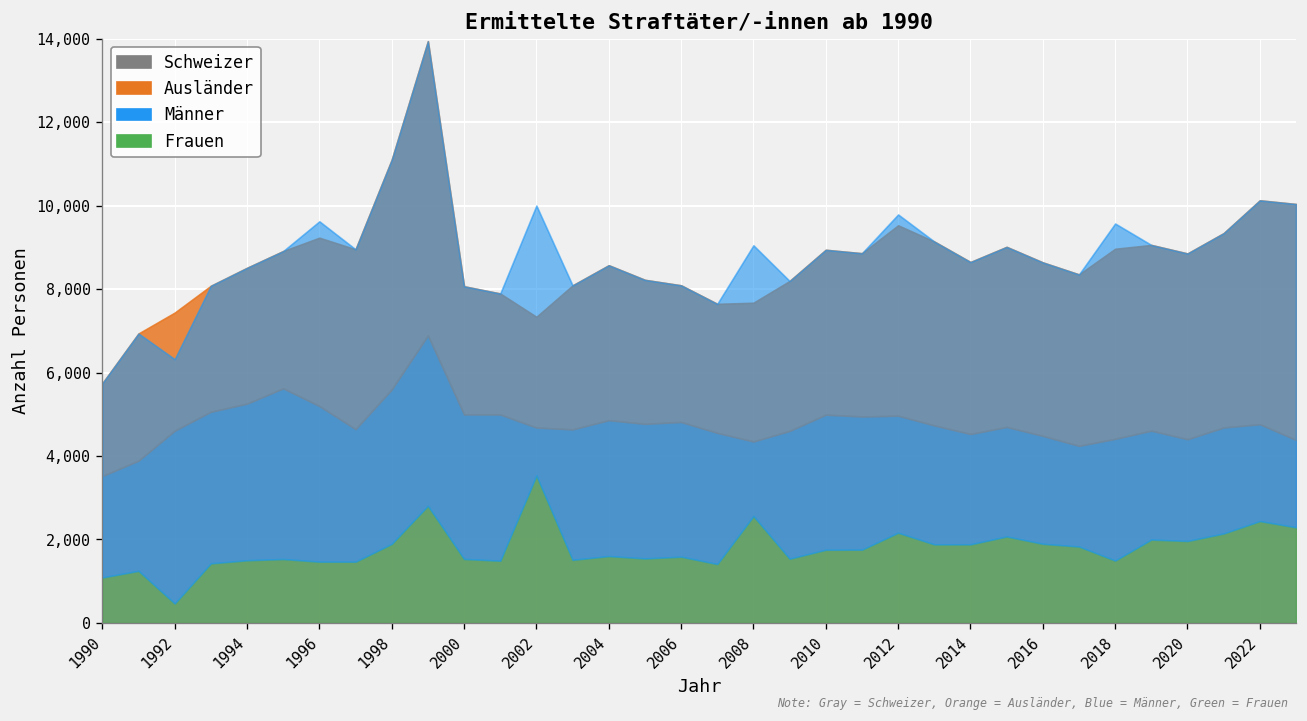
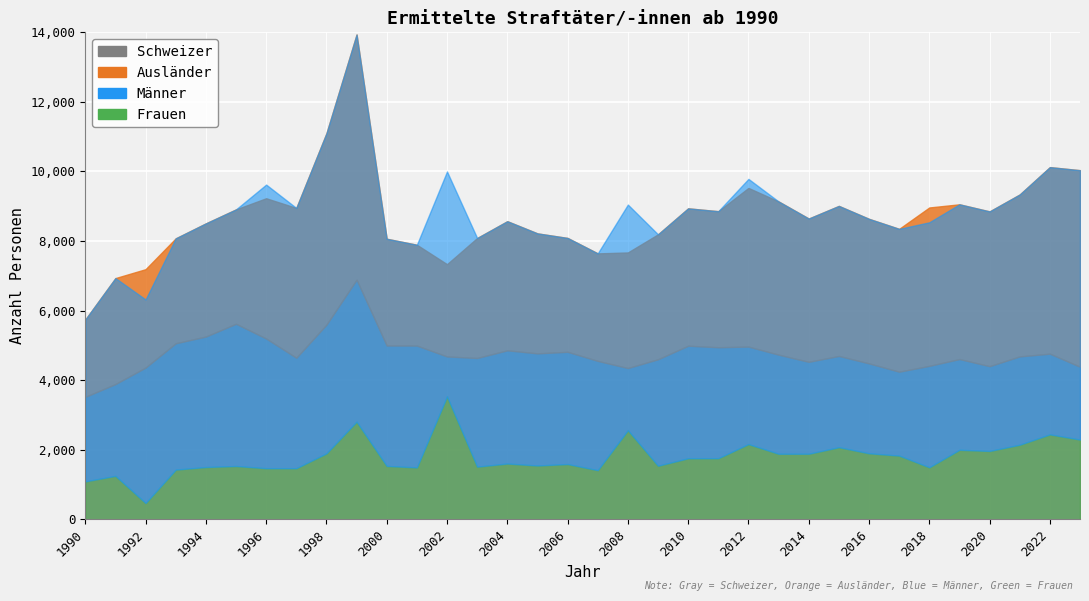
Schweizer, 1992: 4,600 -> 4,400
Männer, 2018: 8,100 -> 7,000
